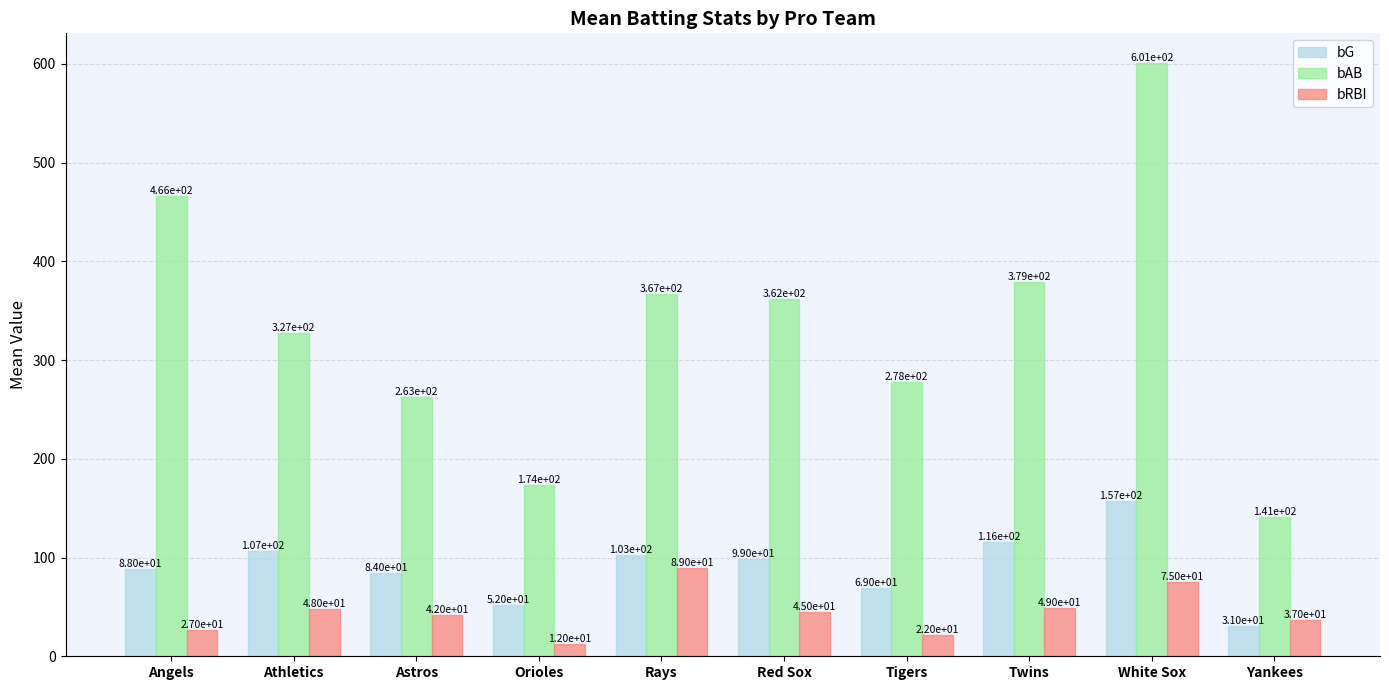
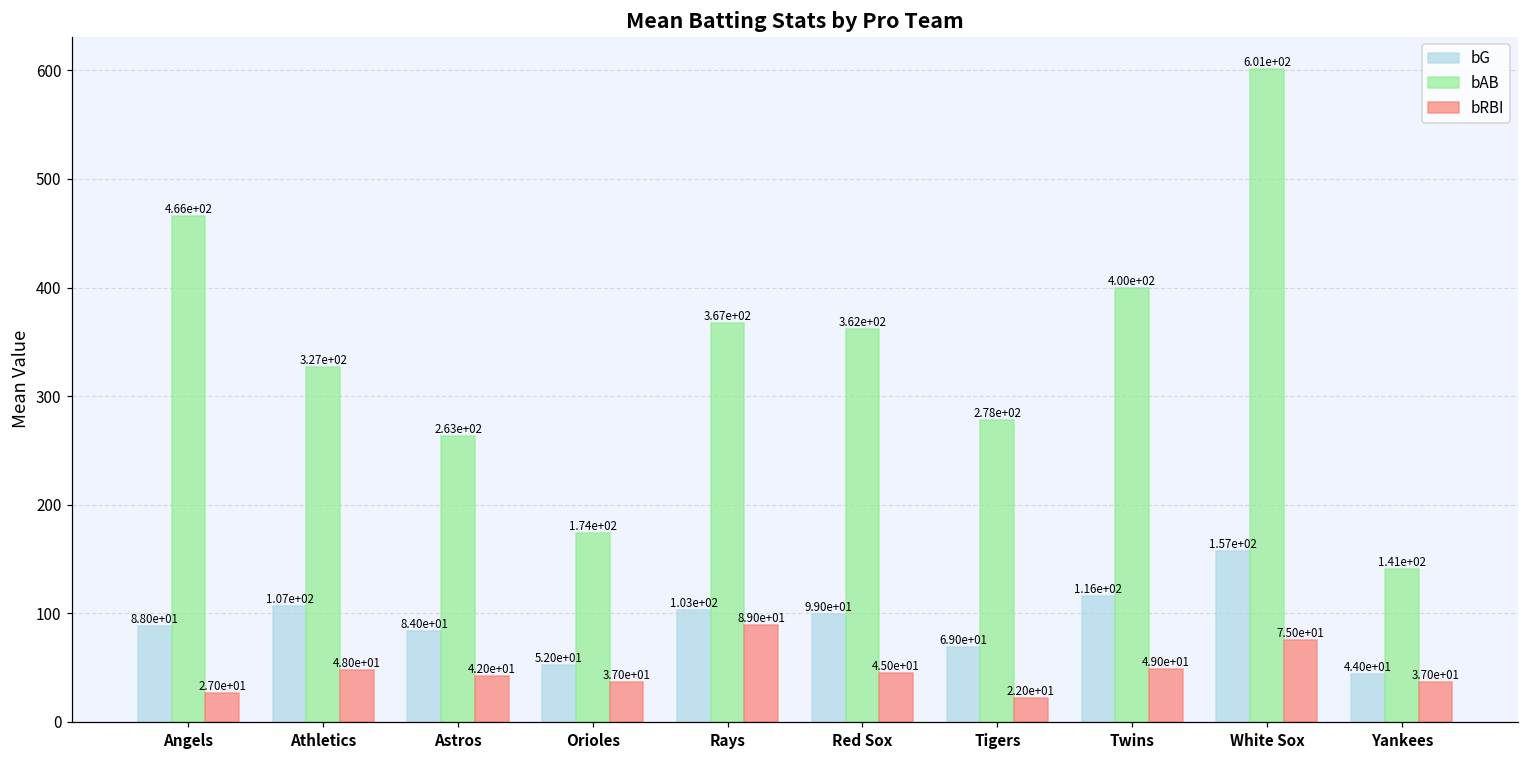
bRBI, Orioles: 1.20e+01 -> 3.70e+01
bAB, Twins: 3.79e+02 -> 4.00e+02
bG, Yankees: 3.10e+01 -> 4.40e+01
